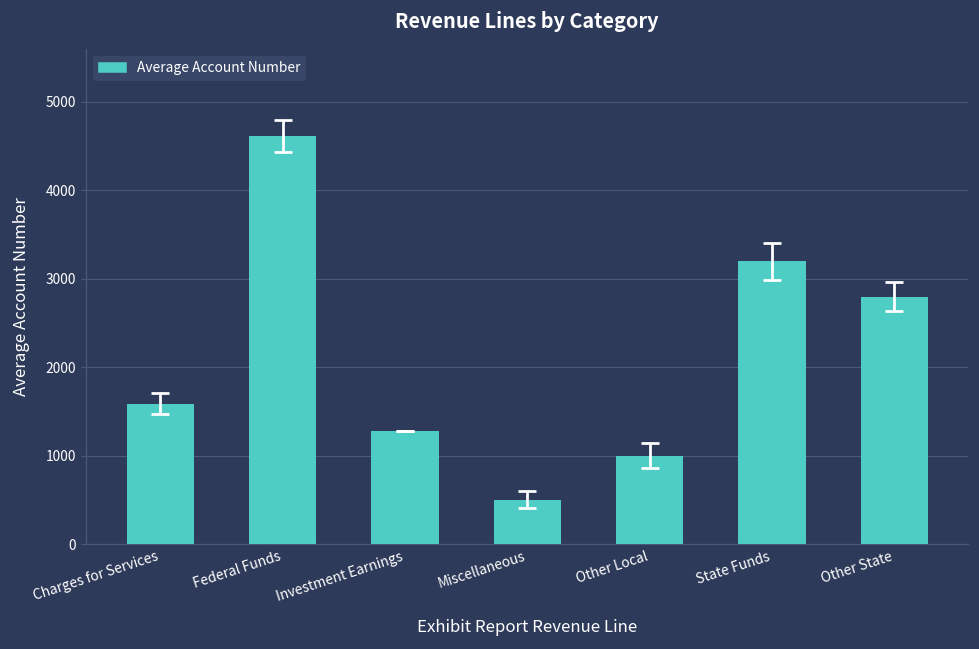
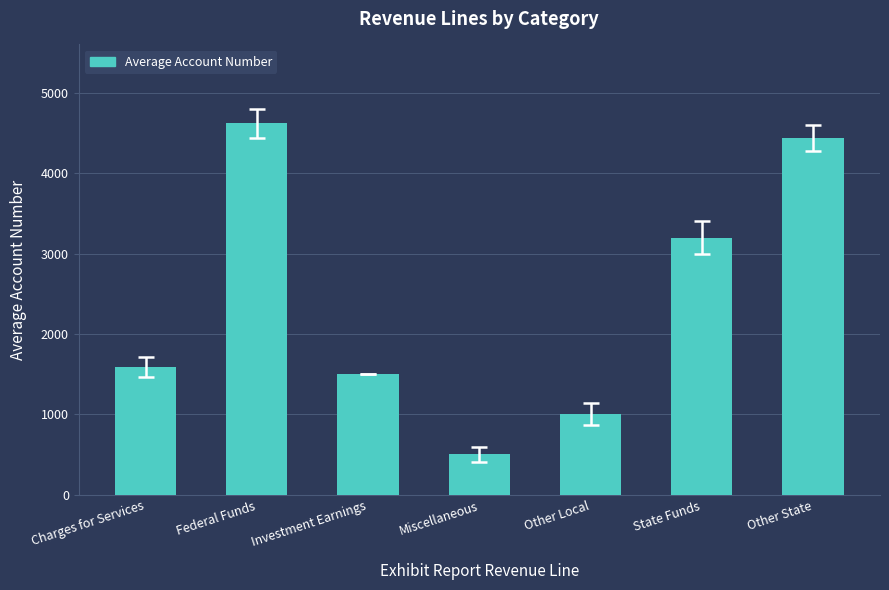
Average Account Number, Investment Earnings: 1300 -> 1500
Average Account Number, Other State: 2800 -> 4400
